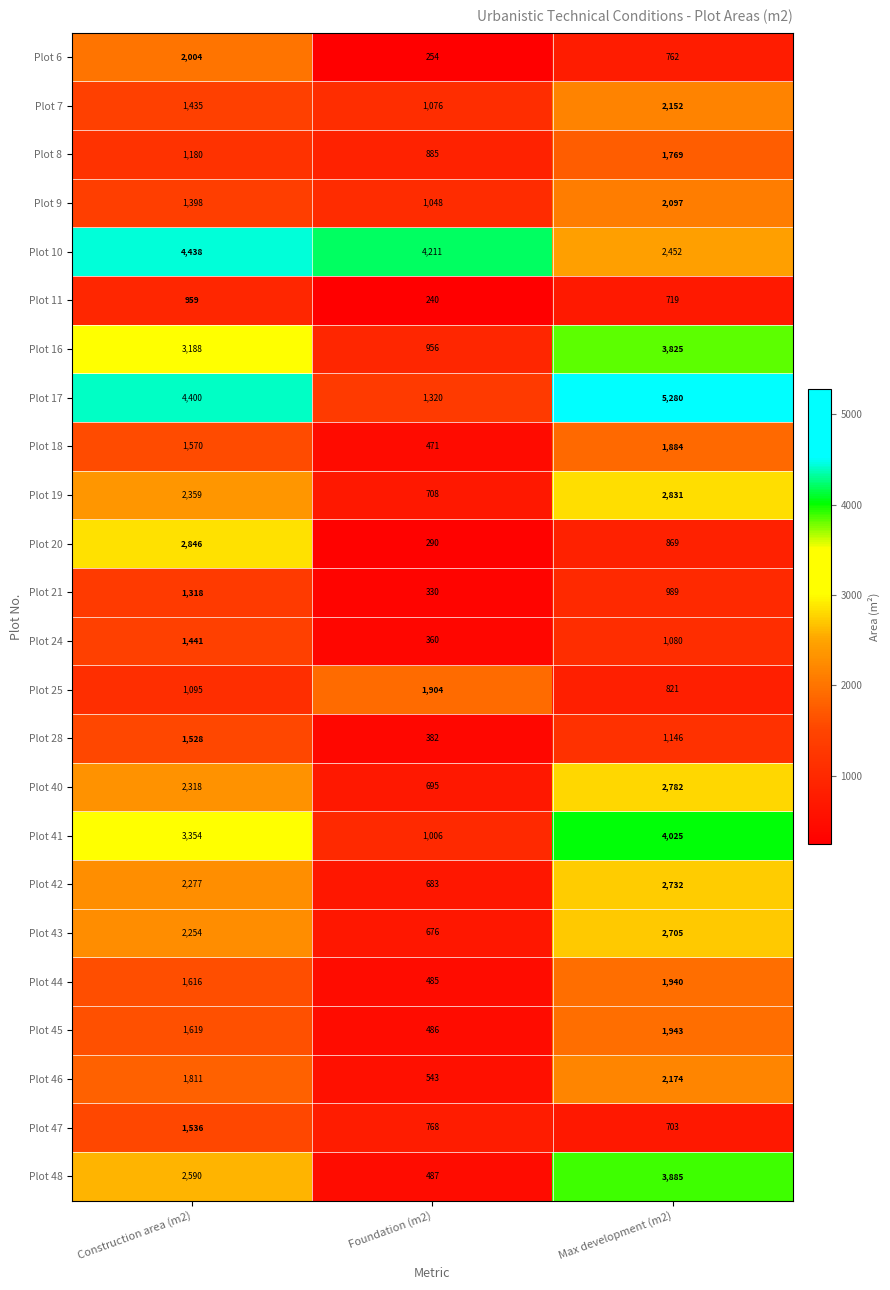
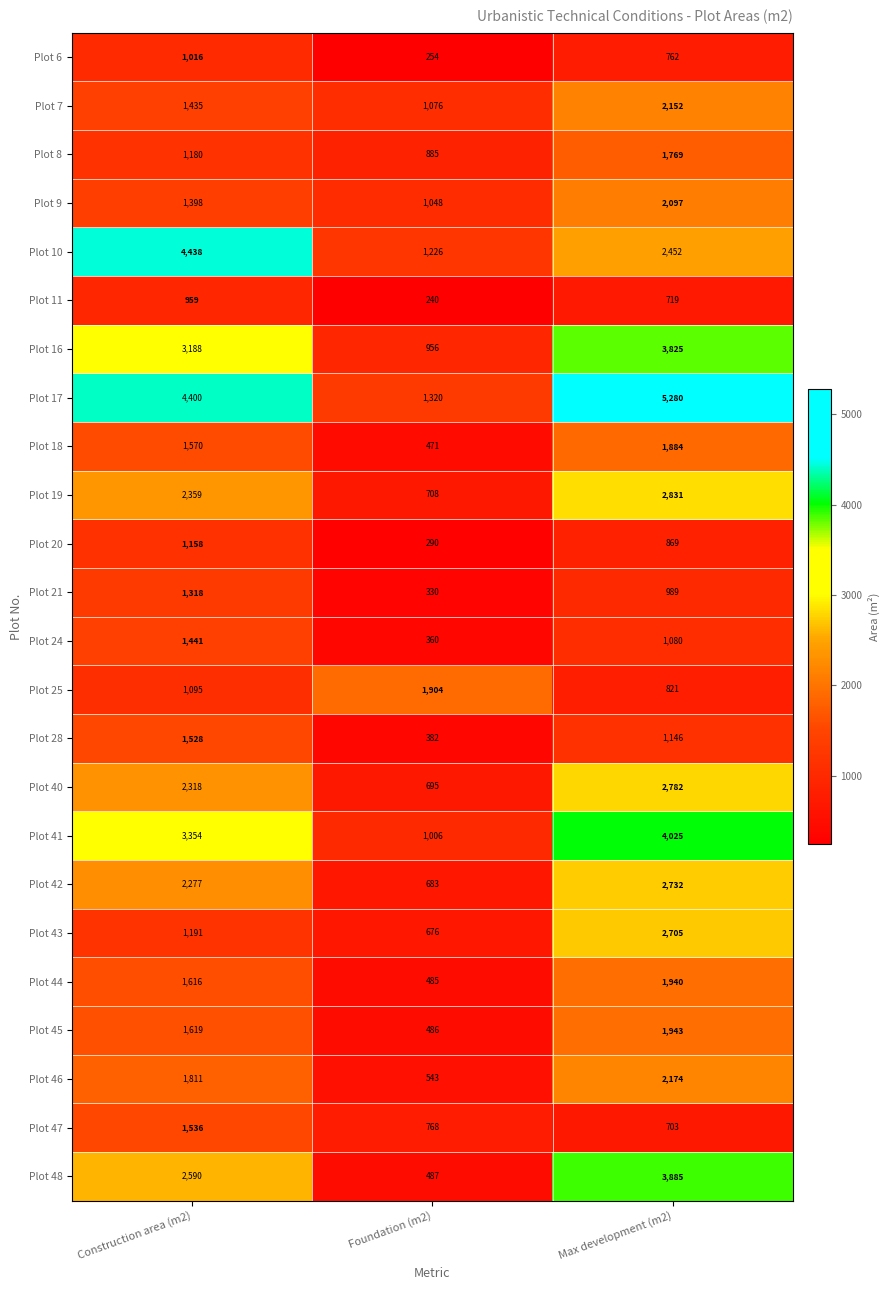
Plot 6, Construction area (m2): 2,004 -> 1,016
Plot 10, Foundation (m2): 4,211 -> 1,226
Plot 20, Construction area (m2): 2,846 -> 1,158
Plot 43, Construction area (m2): 2,254 -> 1,191
